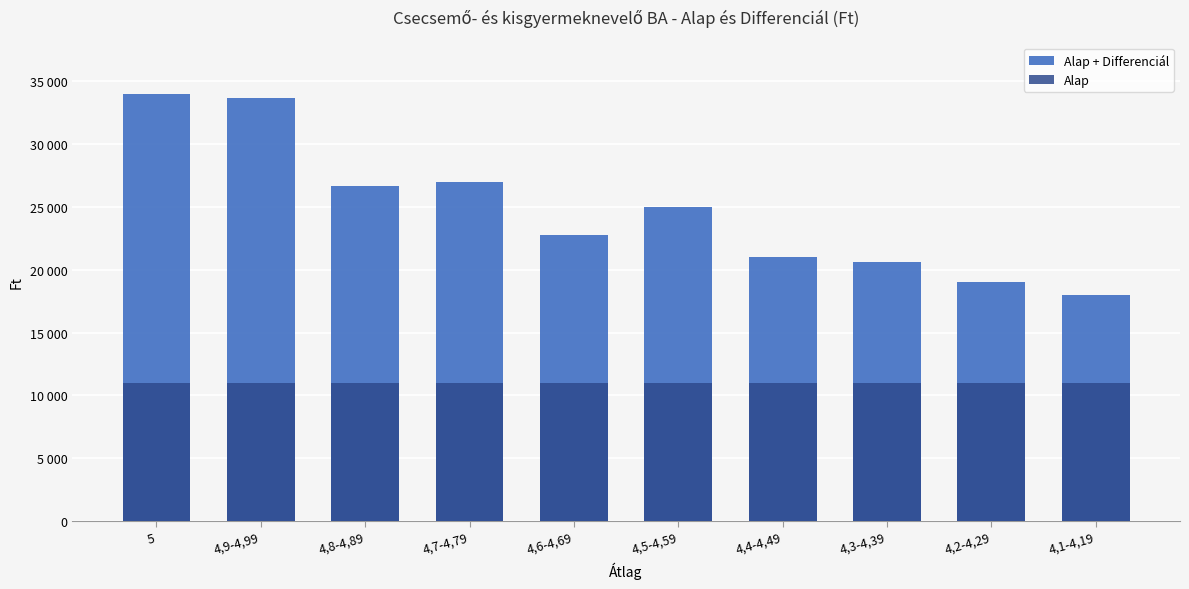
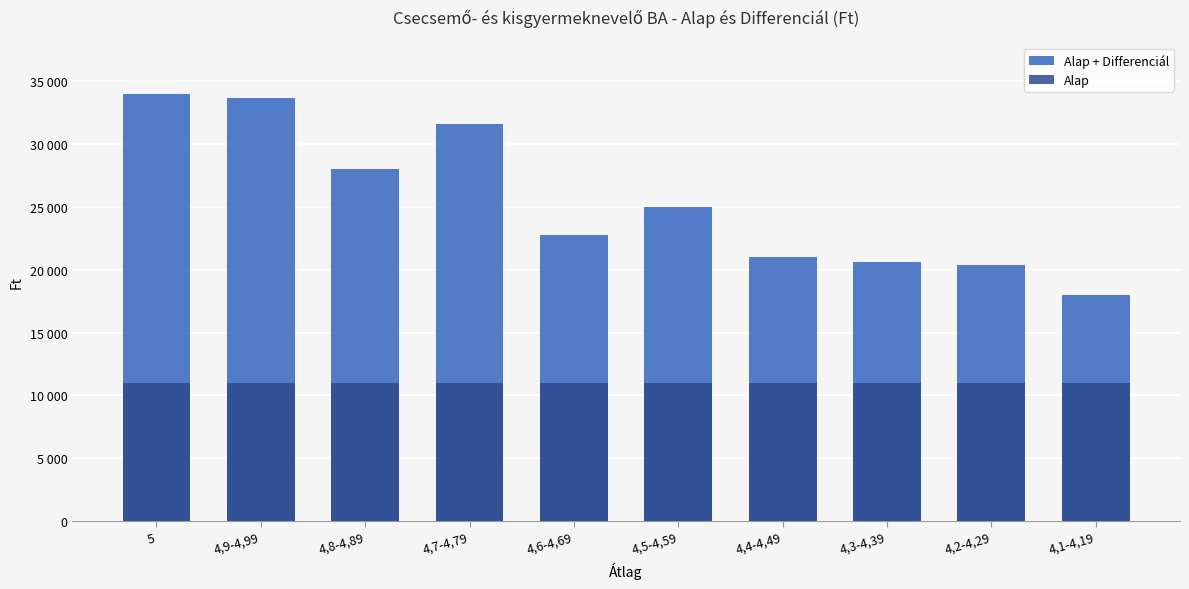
Alap + Differenciál, 4,8-4,89: 26700 -> 28000
Alap + Differenciál, 4,7-4,79: 27000 -> 31600
Alap + Differenciál, 4,2-4,29: 19000 -> 20300
